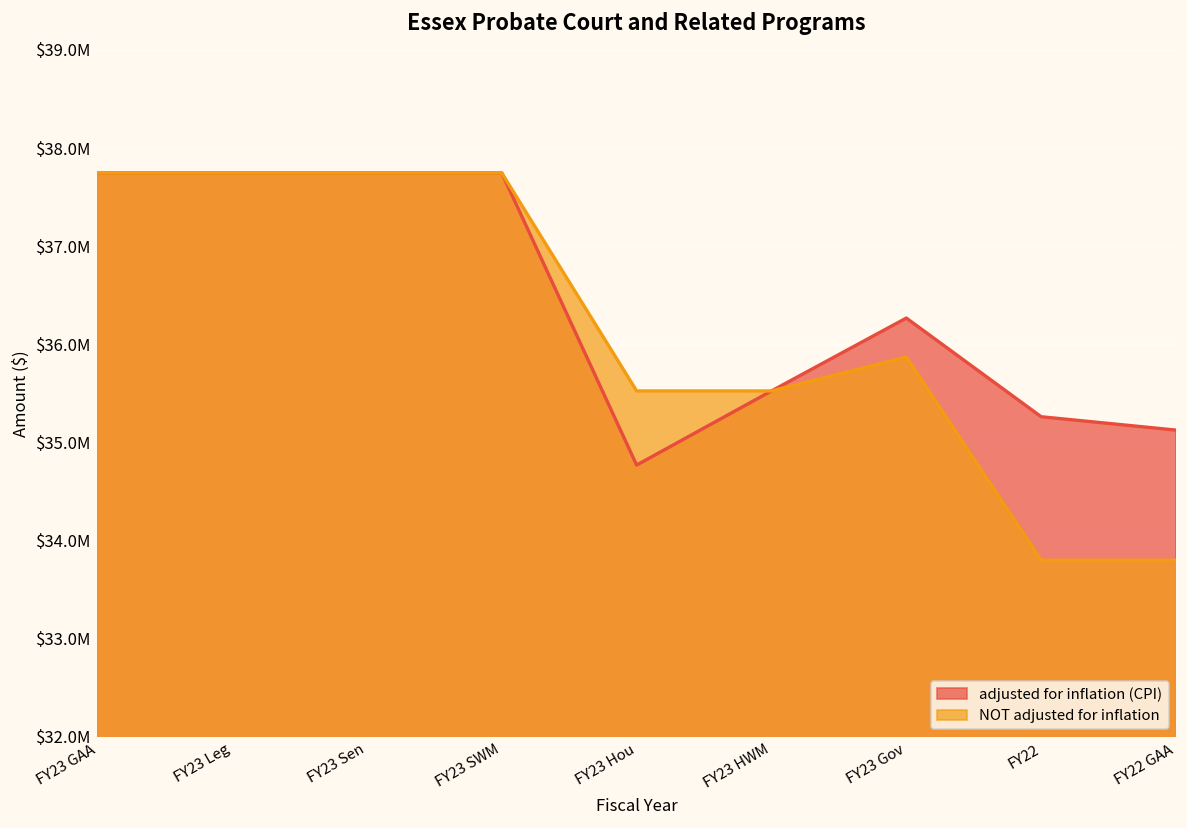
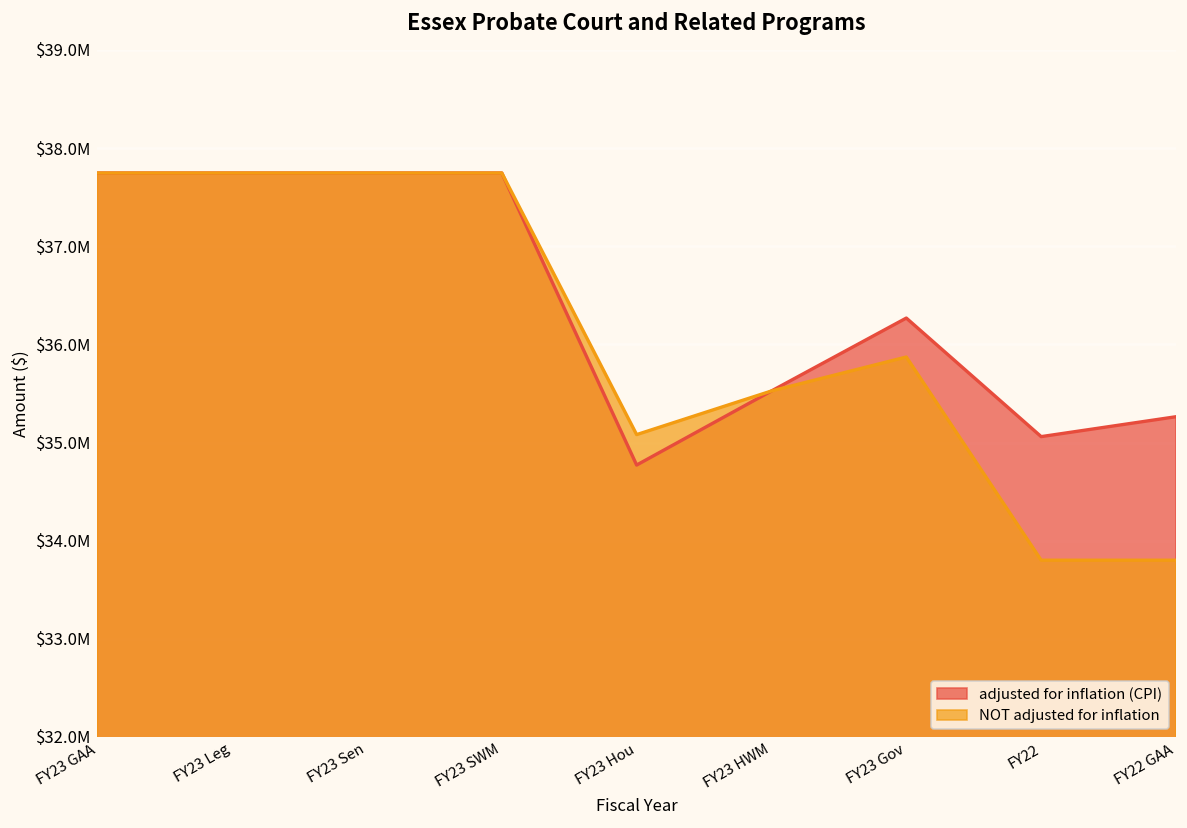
NOT adjusted for inflation, FY23 Hou: $35500000 -> $35100000
adjusted for inflation (CPI), FY22: $35300000 -> $35100000
adjusted for inflation (CPI), FY22 GAA: $35100000 -> $35300000
